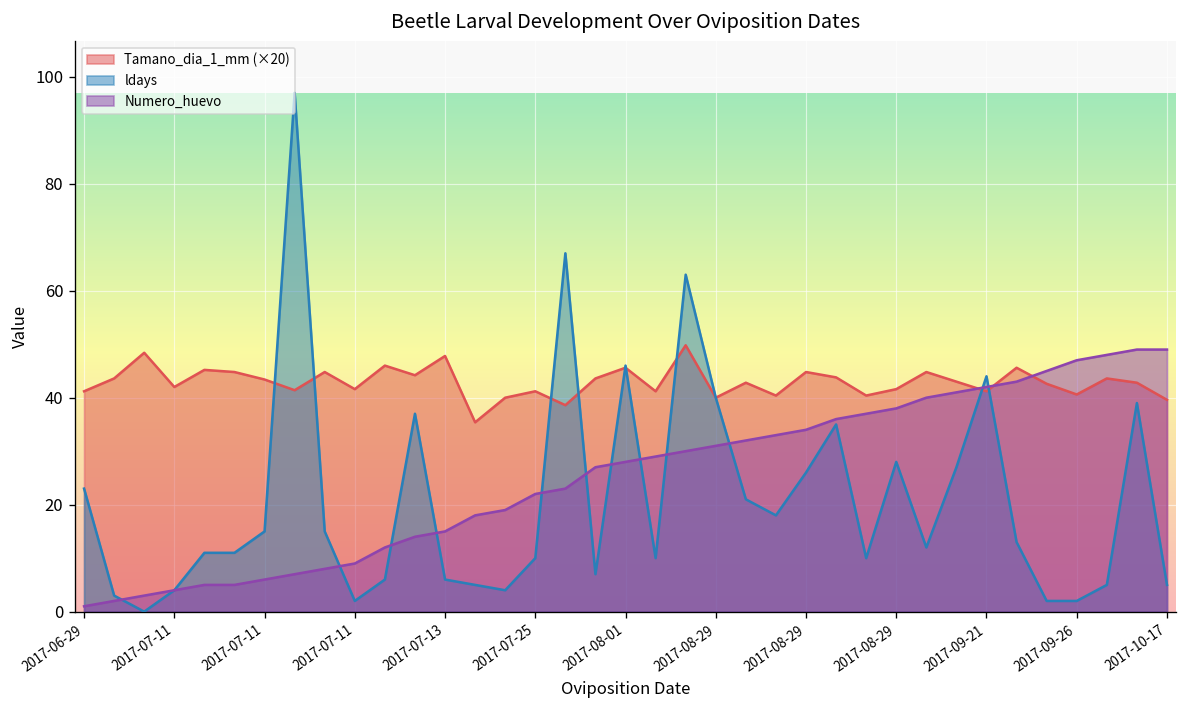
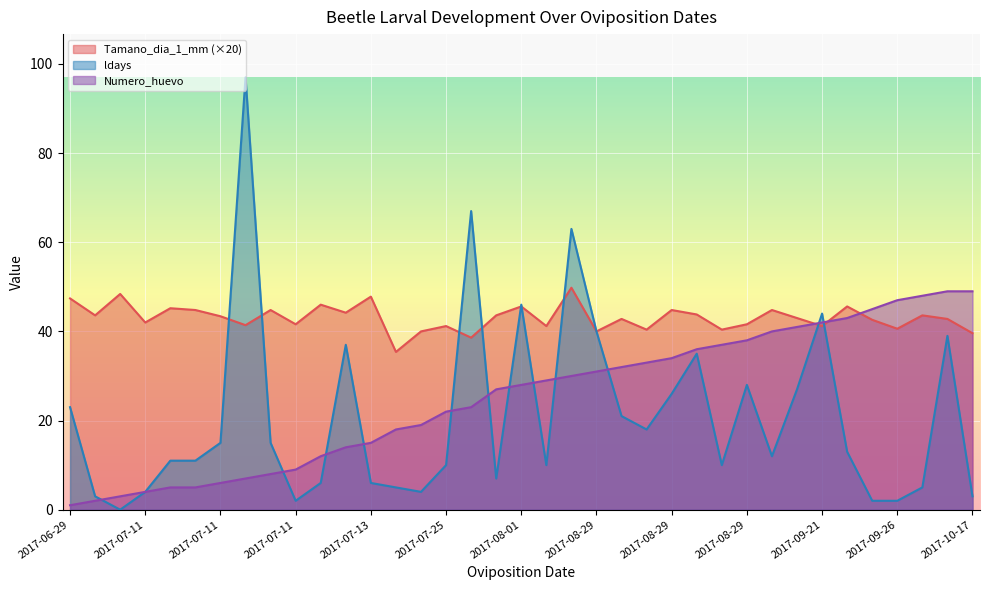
Tamano_dia_1_mm (×20), 2017-06-29: 41 -> 47
ldays, 2017-10-17: 5 -> 3
